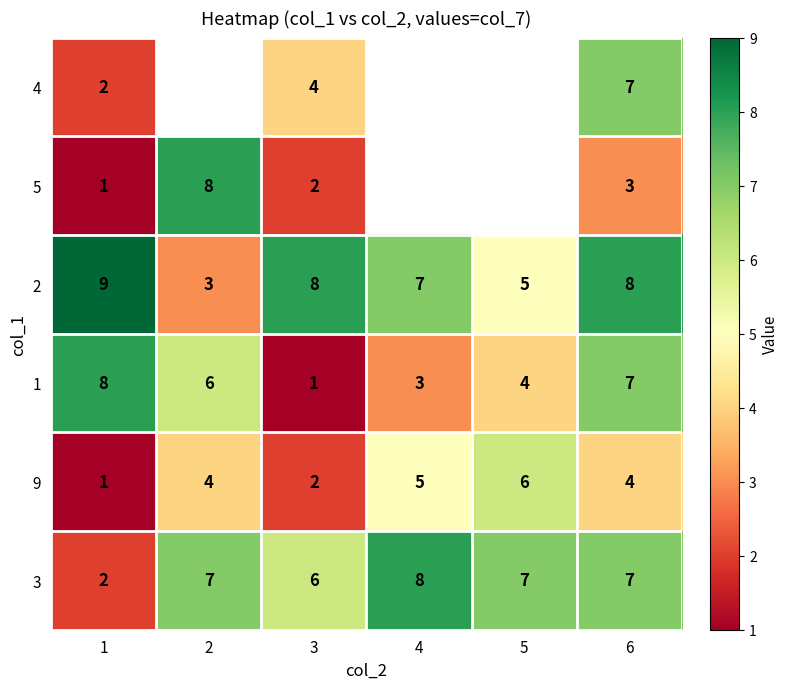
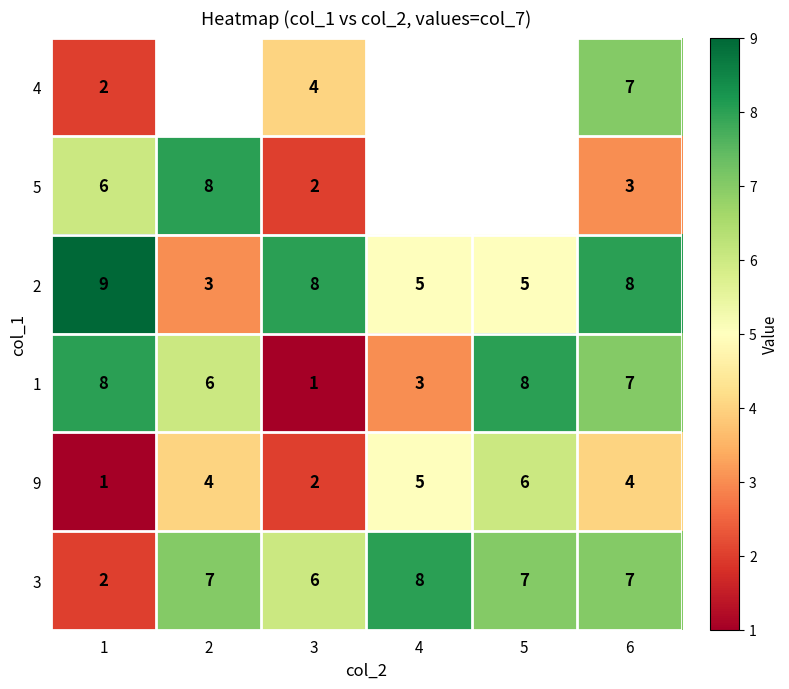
5, 1: 1 -> 6
2, 4: 7 -> 5
1, 5: 4 -> 8
